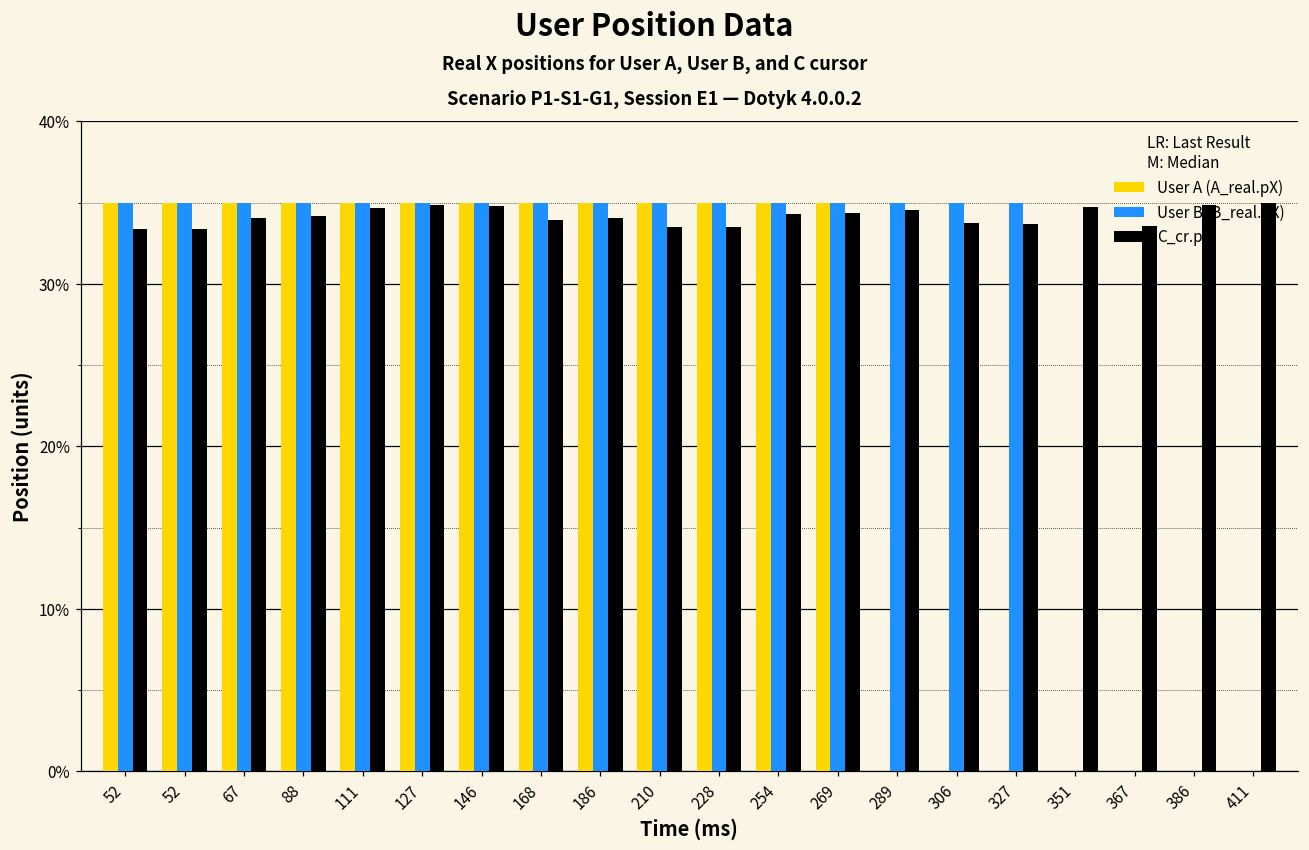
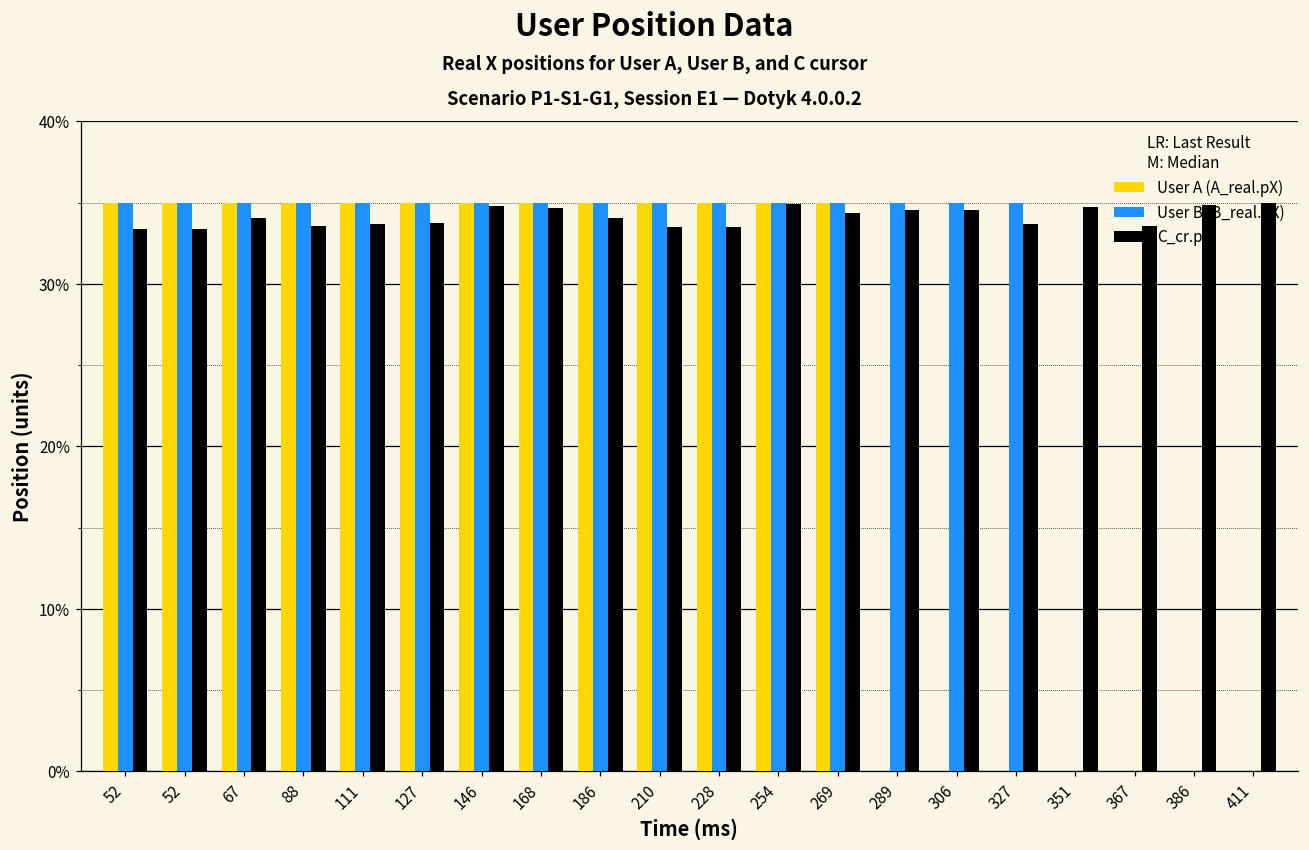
C_cr.pX, 88: 34.2% -> 33.6%
C_cr.pX, 111: 34.7% -> 33.7%
C_cr.pX, 127: 34.8% -> 33.8%
C_cr.pX, 168: 33.9% -> 34.7%
C_cr.pX, 254: 34.3% -> 34.9%
C_cr.pX, 306: 33.7% -> 34.5%
